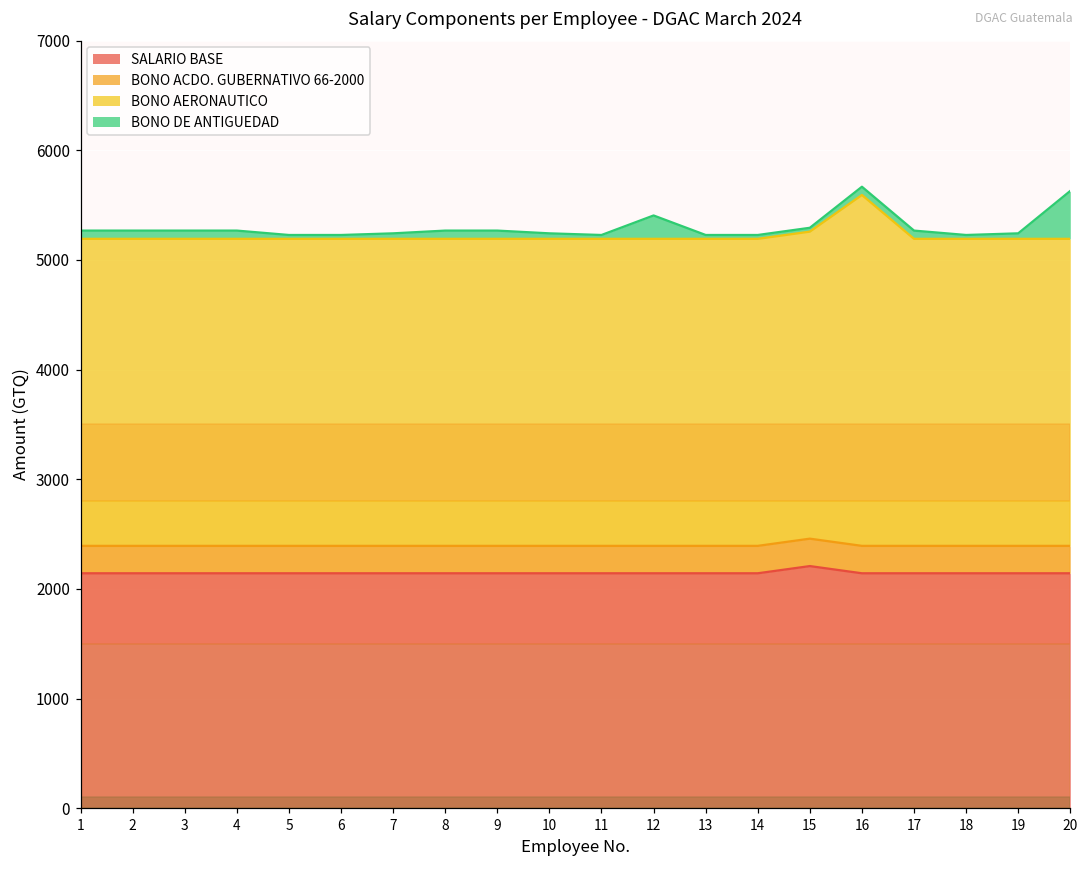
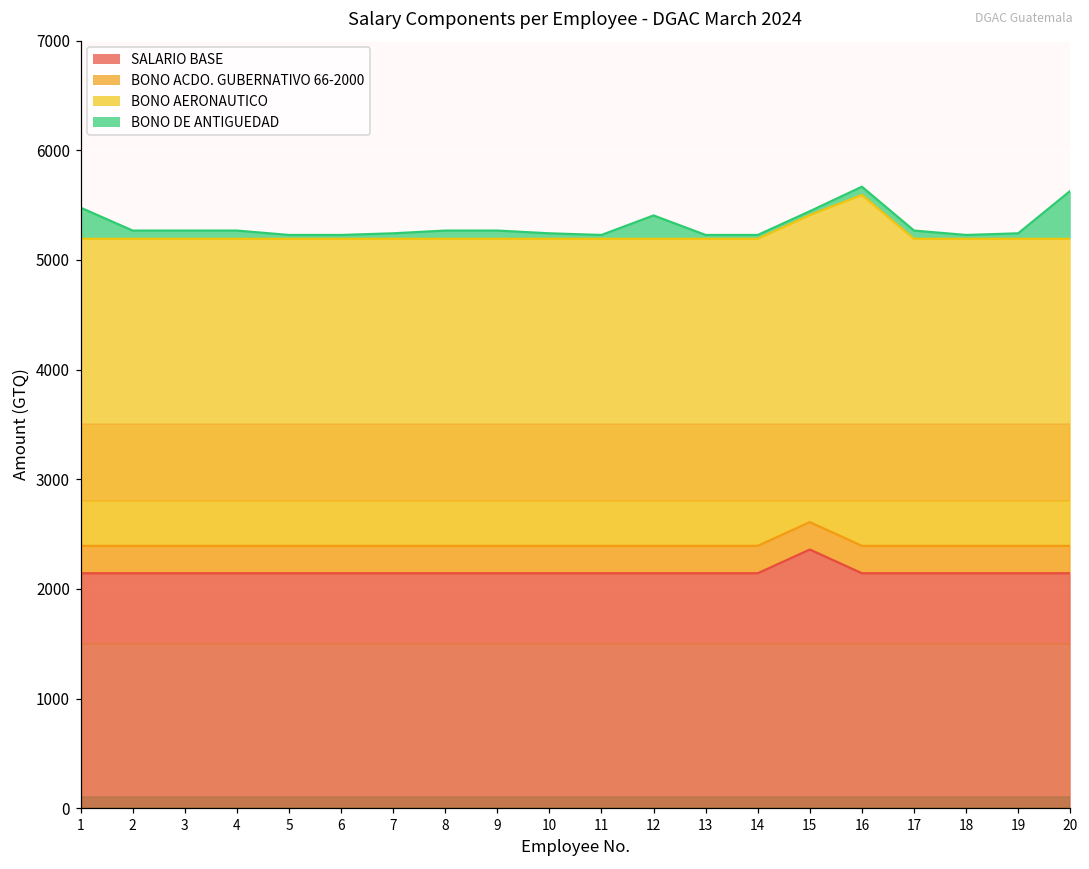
BONO DE ANTIGUEDAD, 1: 100 -> 300
SALARIO BASE, 15: 2200 -> 2400
